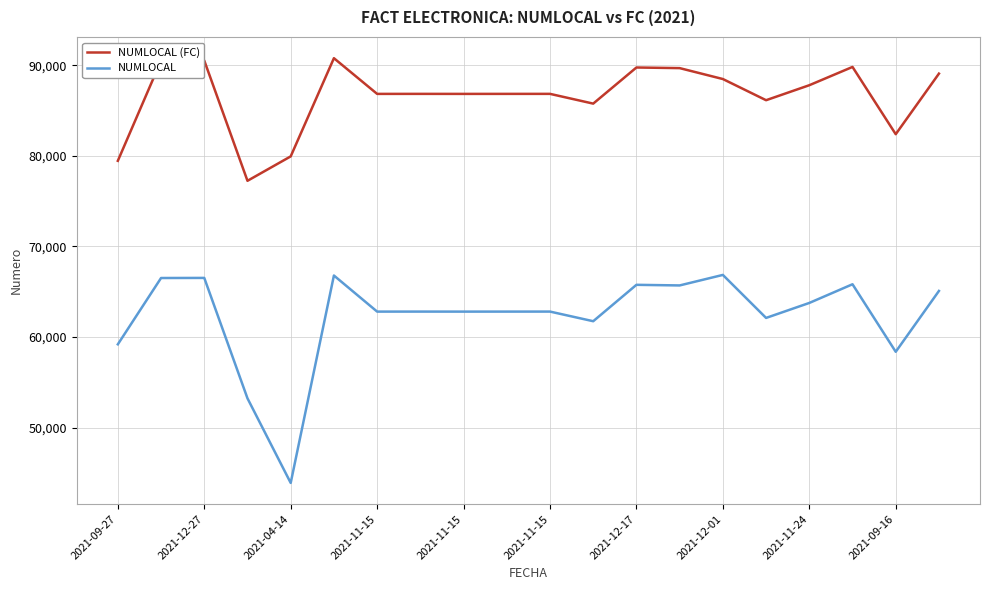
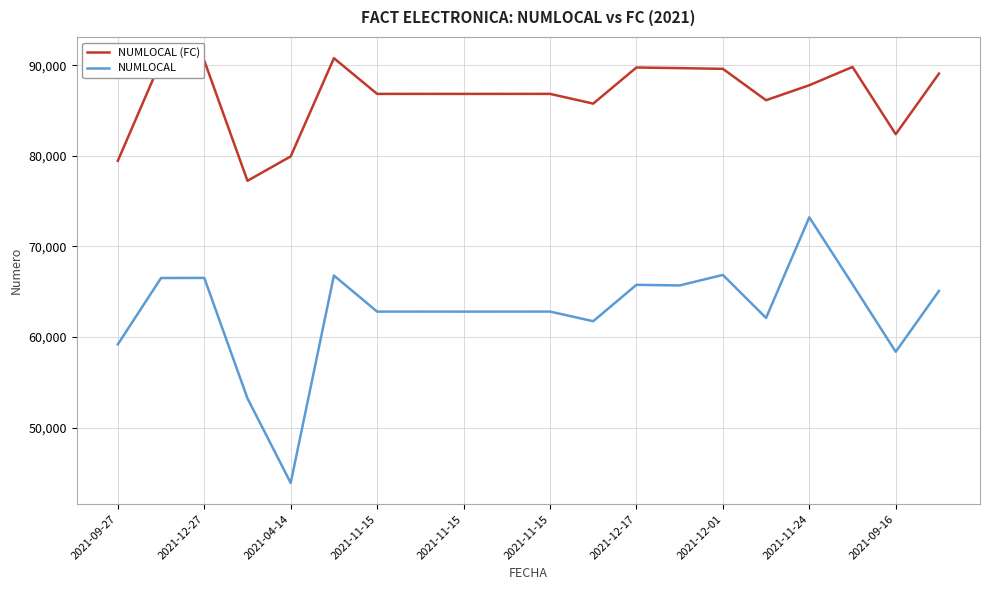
NUMLOCAL (FC), 2021-12-01: 88,000 -> 90,000
NUMLOCAL, 2021-11-24: 64,000 -> 73,000
